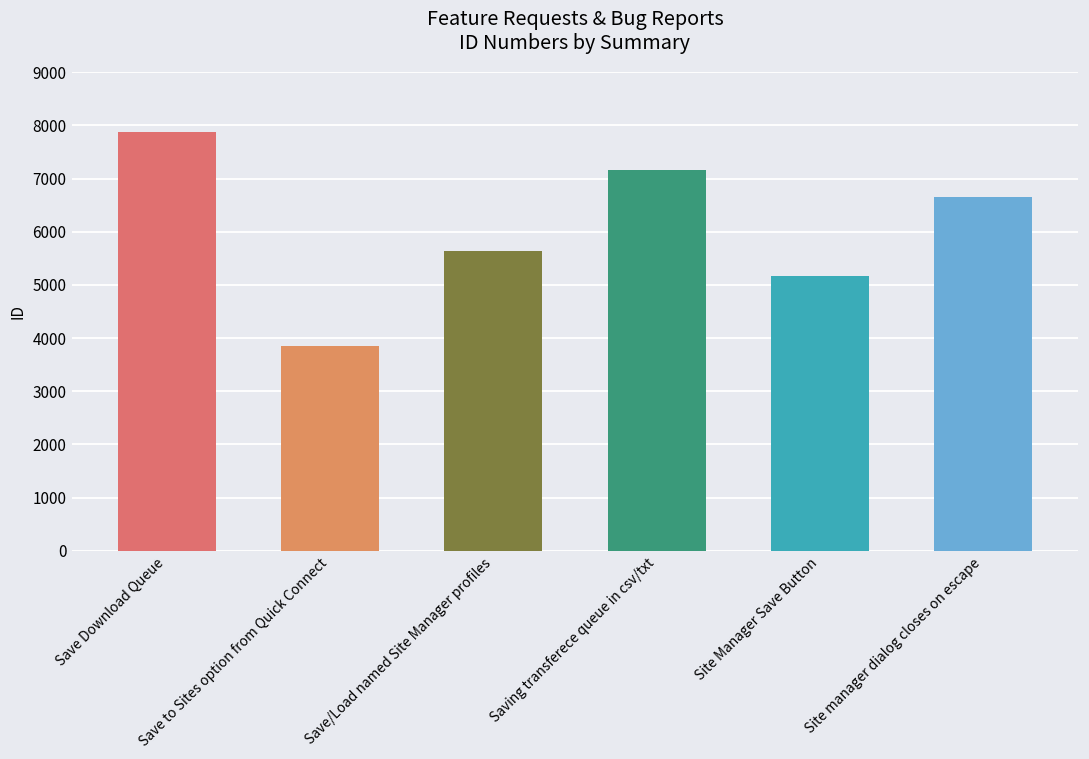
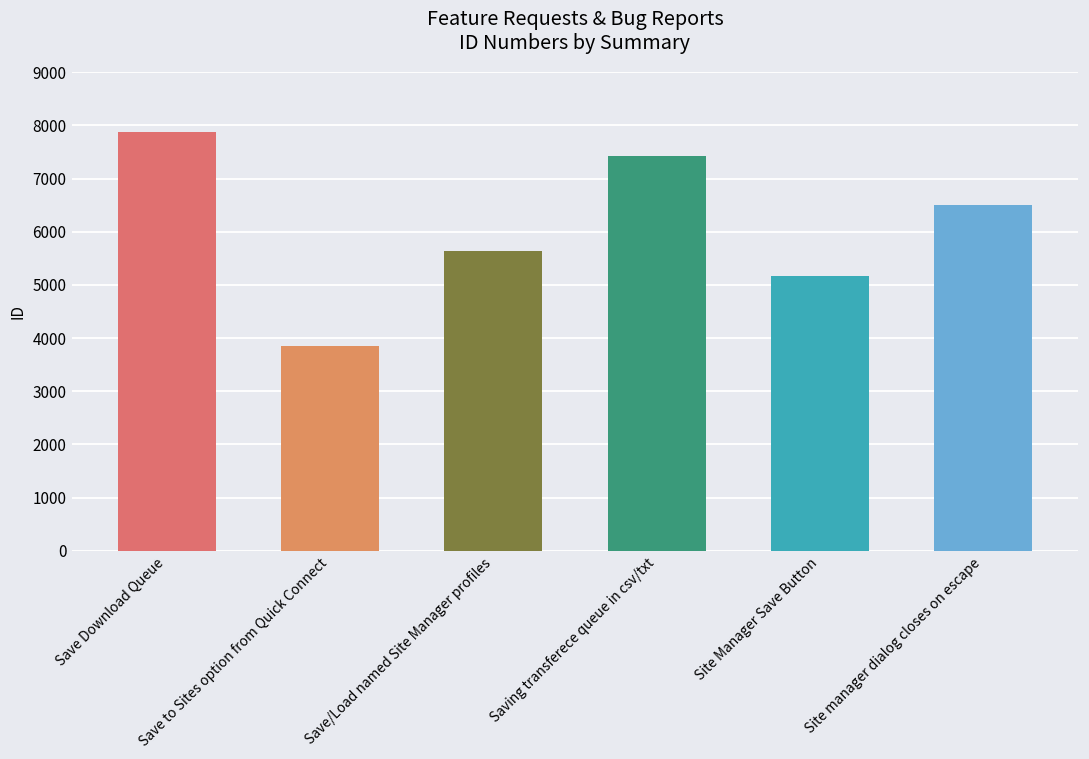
Saving transferece queue in csv/txt: 7200 -> 7400
Site manager dialog closes on escape: 6700 -> 6500
